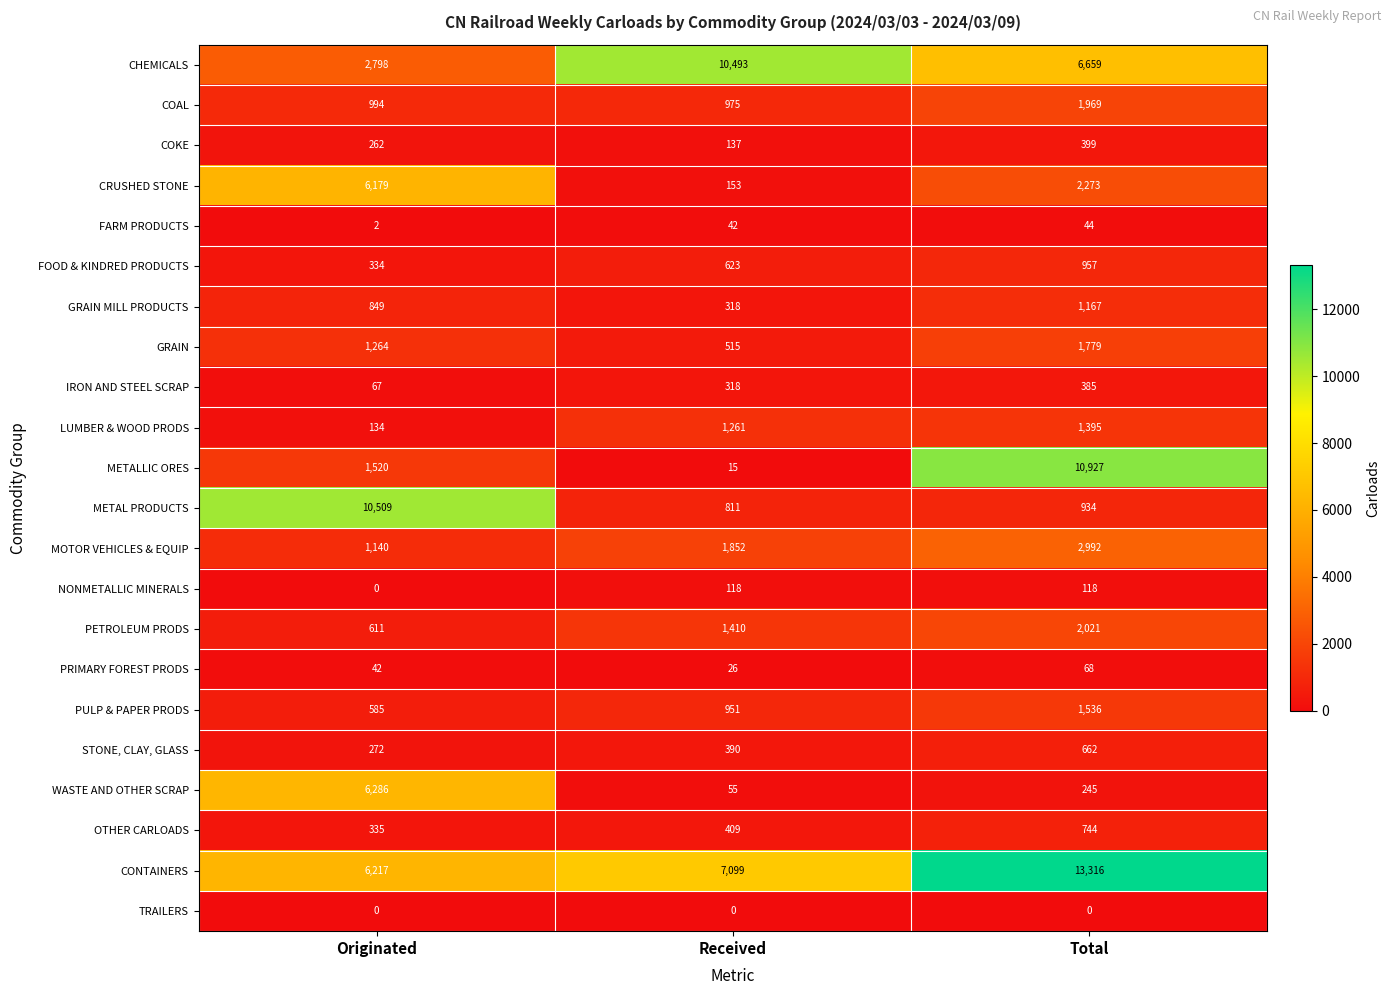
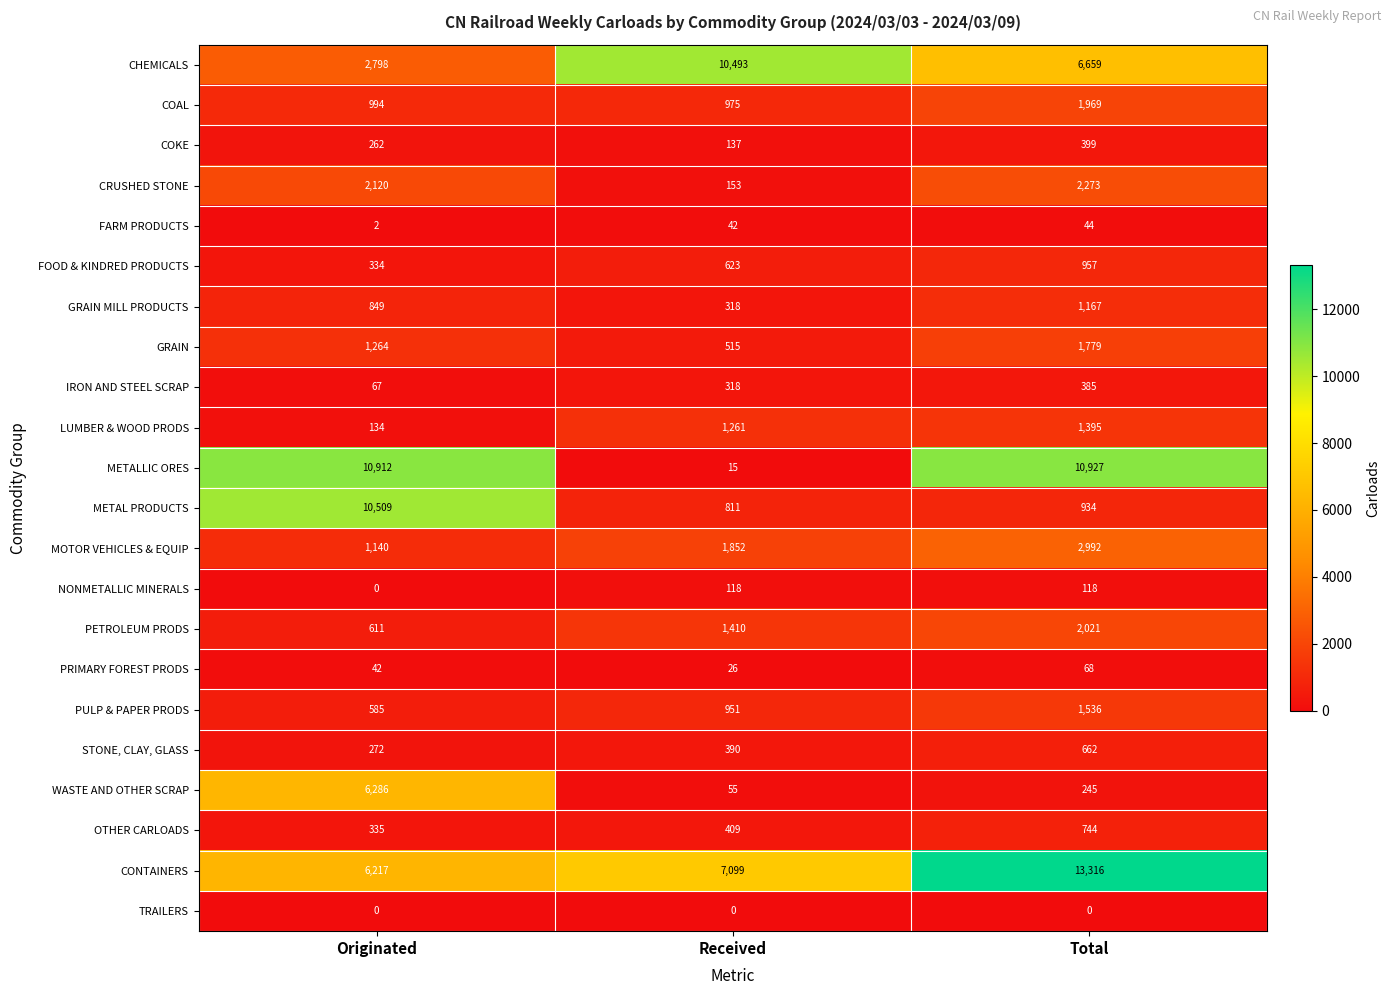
CRUSHED STONE, Originated: 6,179 -> 2,120
METALLIC ORES, Originated: 1,520 -> 10,912
